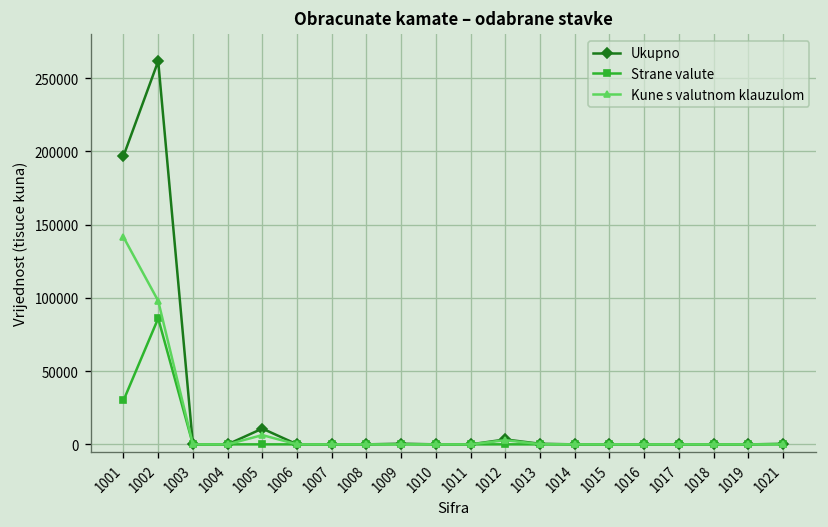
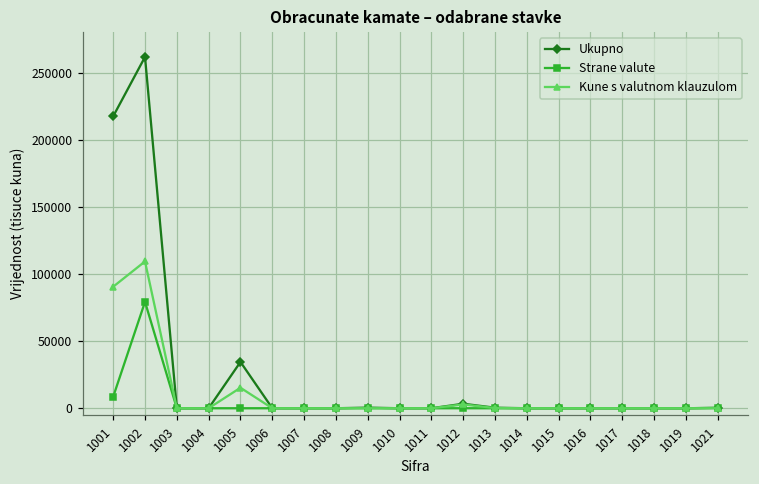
Ukupno, 1001: 197000 -> 217000
Strane valute, 1001: 30000 -> 9000
Kune s valutnom klauzulom, 1001: 141000 -> 91000
Strane valute, 1002: 86000 -> 79000
Kune s valutnom klauzulom, 1002: 98000 -> 109000
Ukupno, 1005: 11000 -> 34000
Kune s valutnom klauzulom, 1005: 6000 -> 15000
